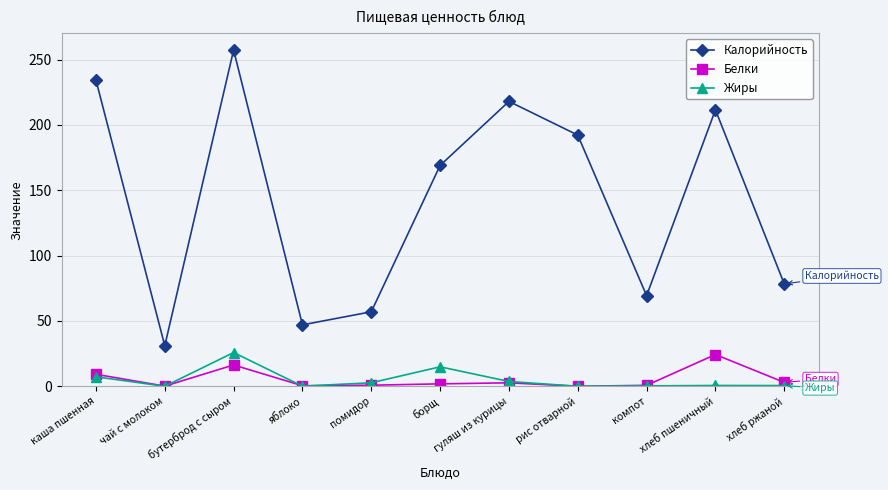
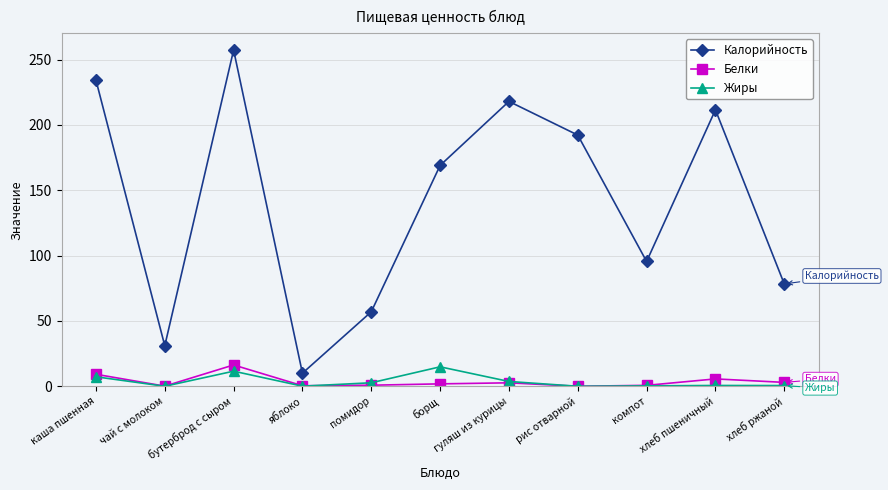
Жиры, бутерброд с сыром: 26 -> 12
Калорийность, яблоко: 47 -> 10
Калорийность, компот: 69 -> 96
Белки, хлеб пшеничный: 24 -> 6
